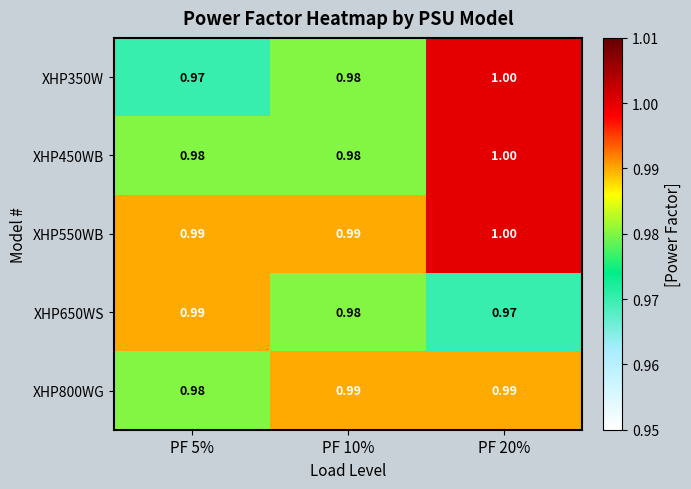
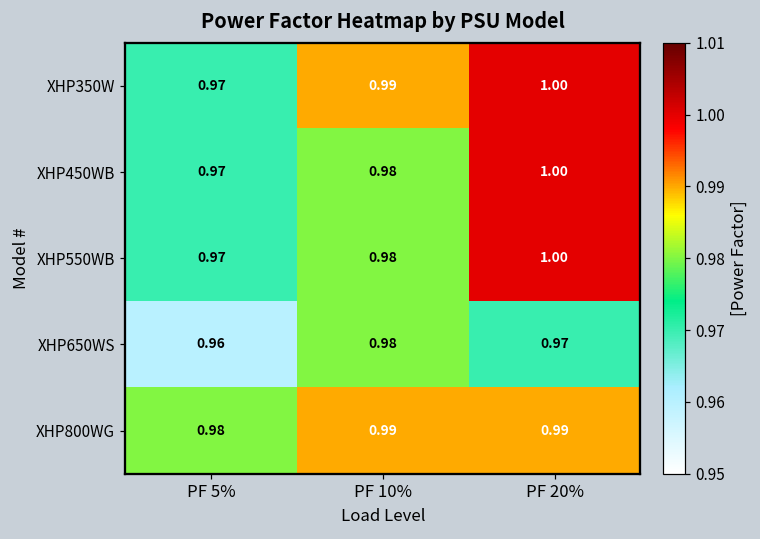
XHP350W, PF 10%: 0.98 -> 0.99
XHP450WB, PF 5%: 0.98 -> 0.97
XHP550WB, PF 5%: 0.99 -> 0.97
XHP550WB, PF 10%: 0.99 -> 0.98
XHP650WS, PF 5%: 0.99 -> 0.96
